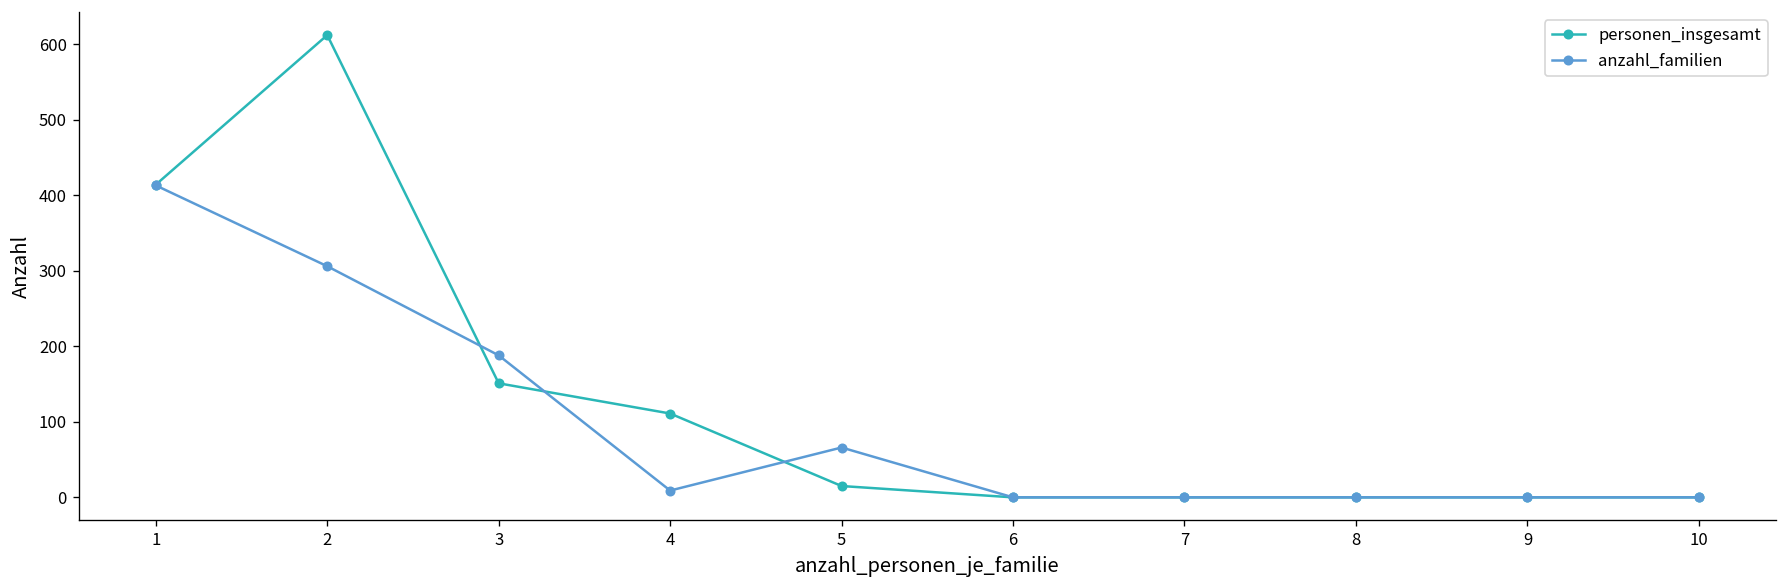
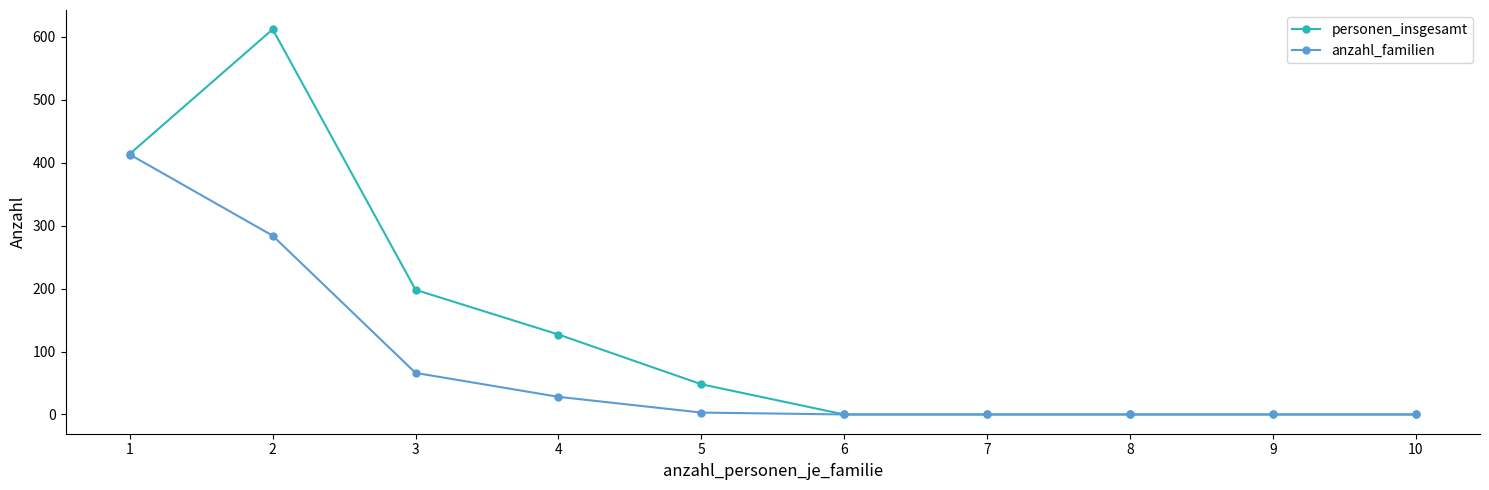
anzahl_familien, 2: 310 -> 280
personen_insgesamt, 3: 150 -> 200
anzahl_familien, 3: 190 -> 70
personen_insgesamt, 4: 110 -> 130
anzahl_familien, 4: 10 -> 30
personen_insgesamt, 5: 20 -> 50
anzahl_familien, 5: 70 -> 0
